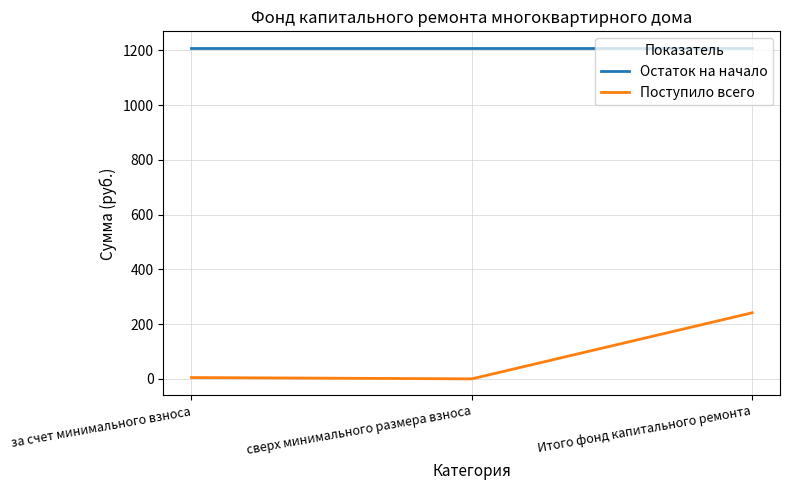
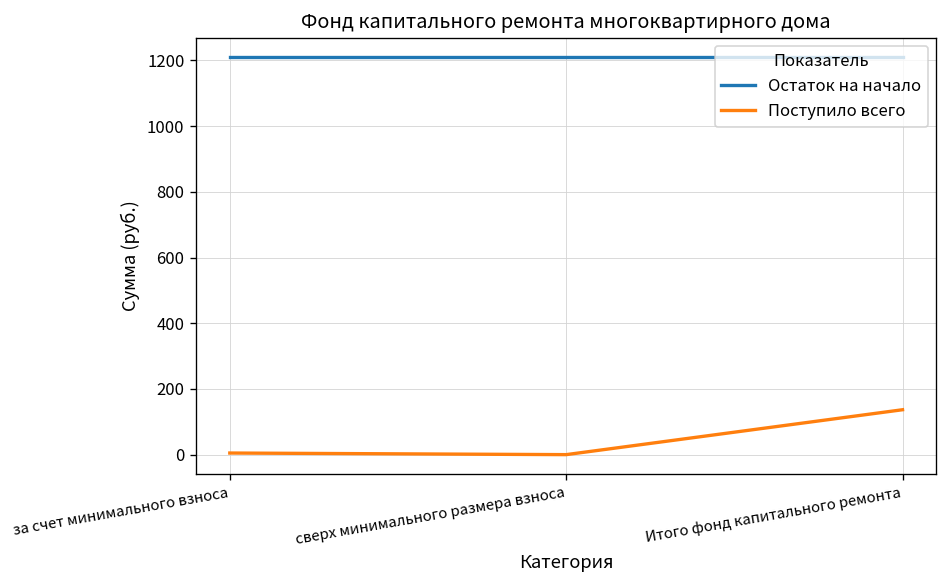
Поступило всего, Итого фонд капитального ремонта: 240 -> 140
